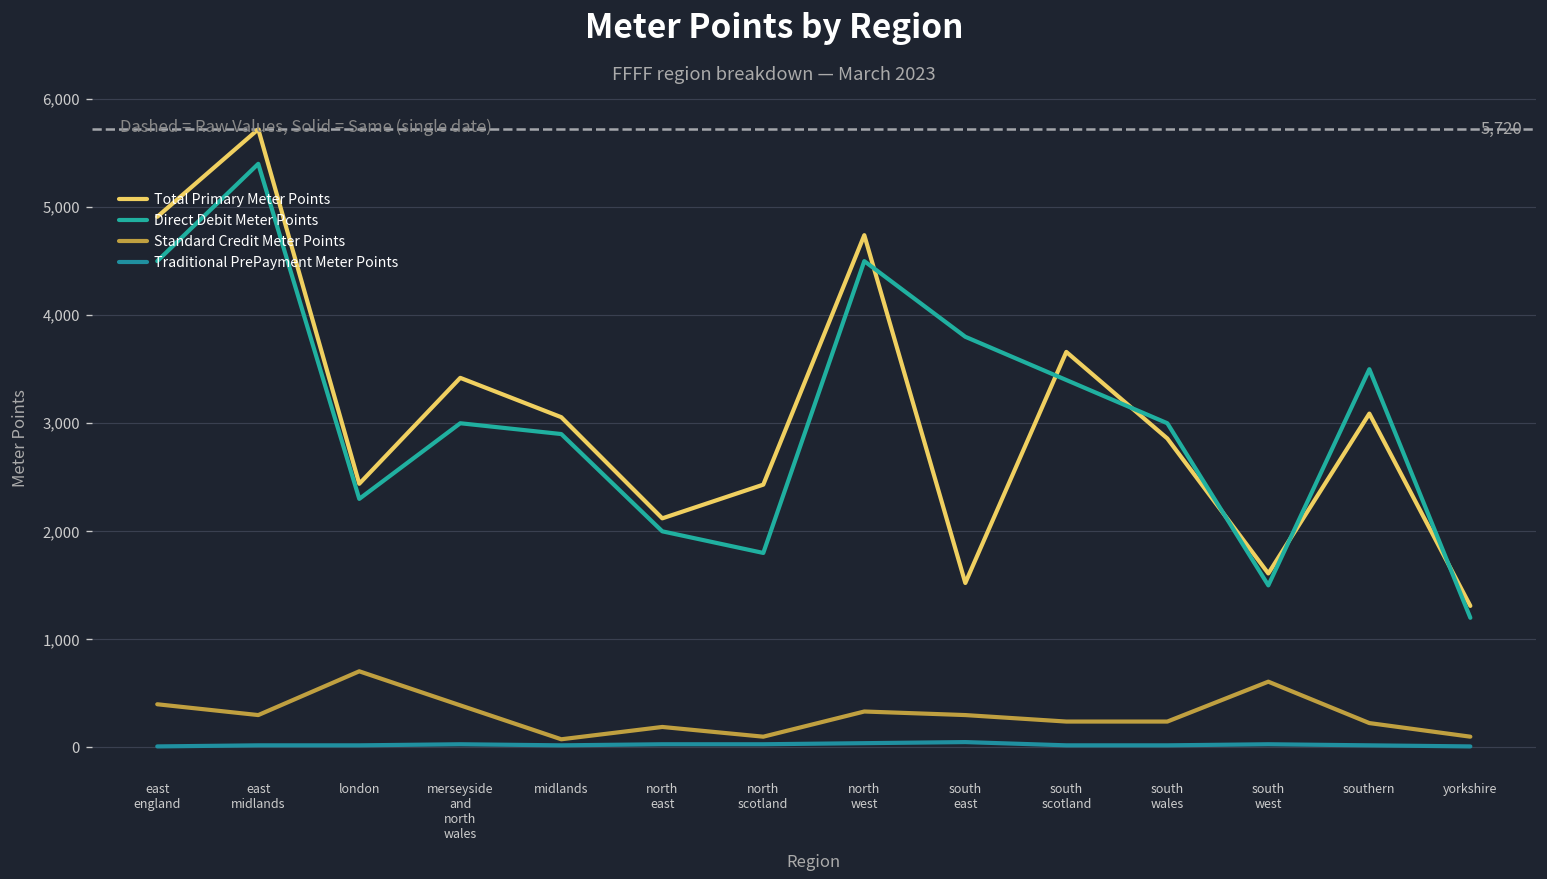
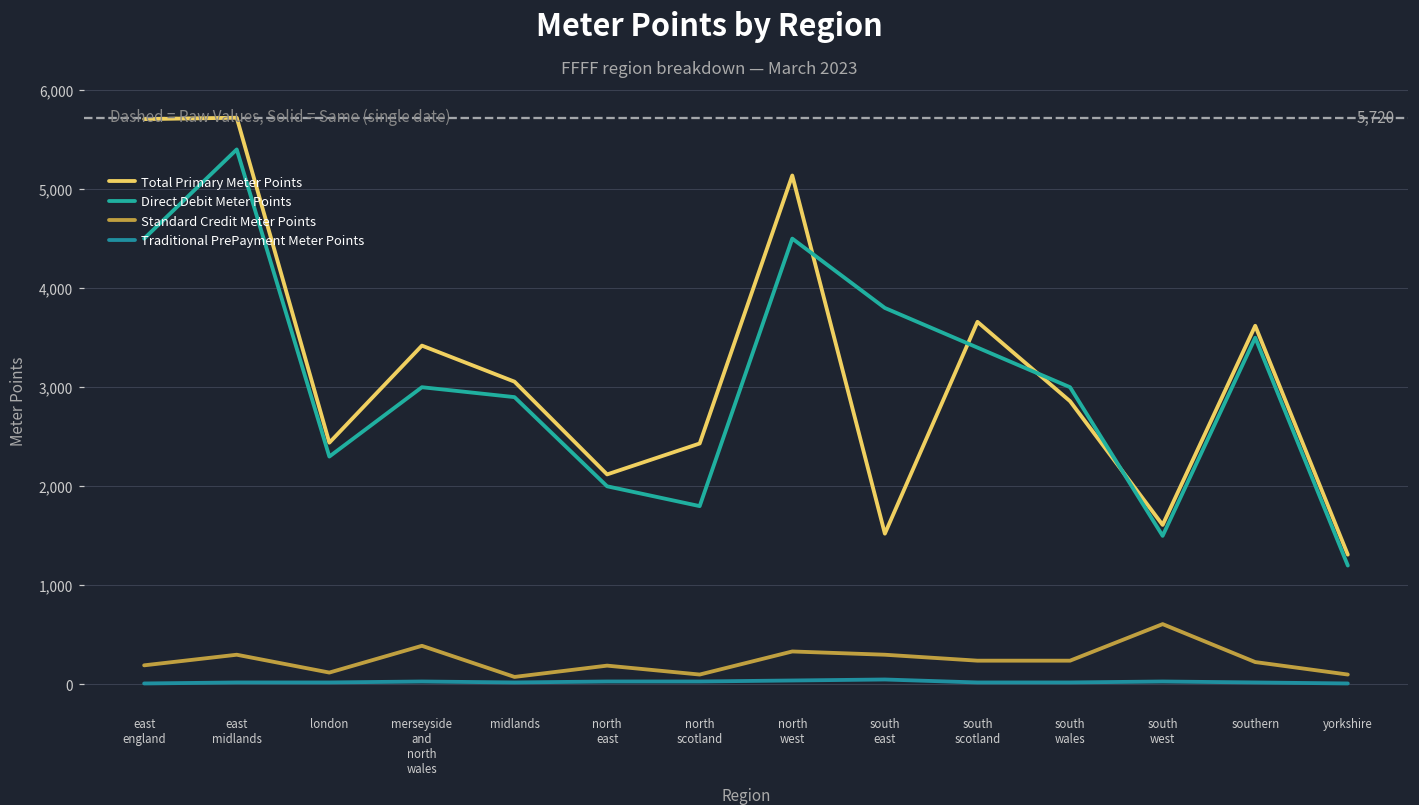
Total Primary Meter Points, east england: 4,900 -> 5,700
Standard Credit Meter Points, east england: 400 -> 200
Standard Credit Meter Points, london: 700 -> 100
Total Primary Meter Points, north west: 4,700 -> 5,100
Total Primary Meter Points, southern: 3,100 -> 3,600
